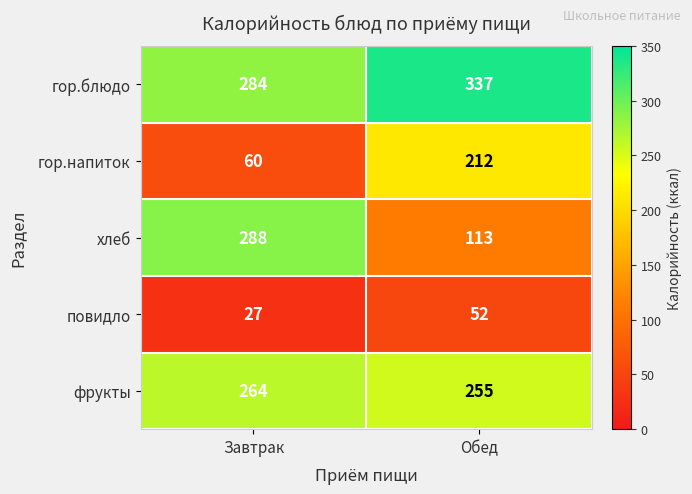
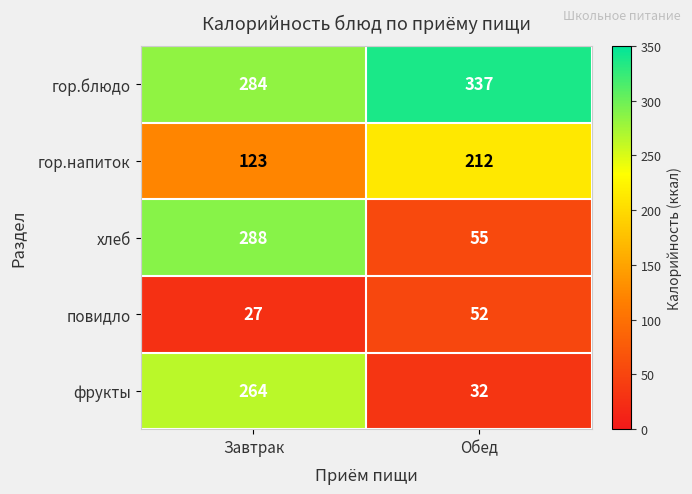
гор.напиток, Завтрак: 60 -> 123
хлеб, Обед: 113 -> 55
фрукты, Обед: 255 -> 32
